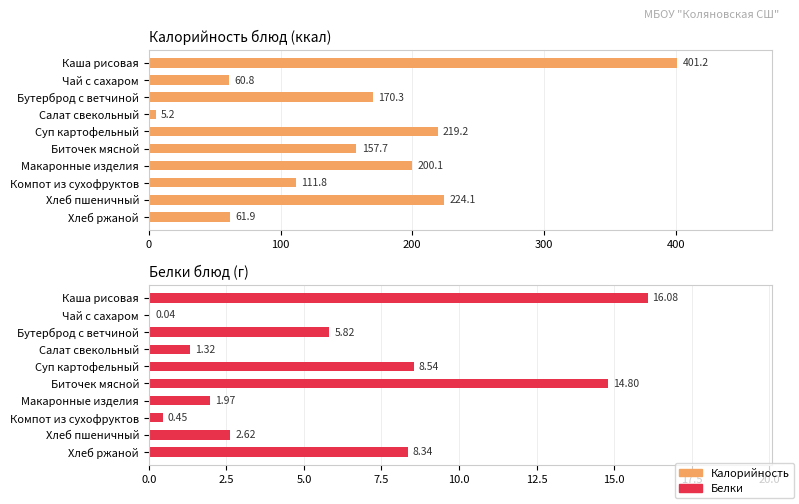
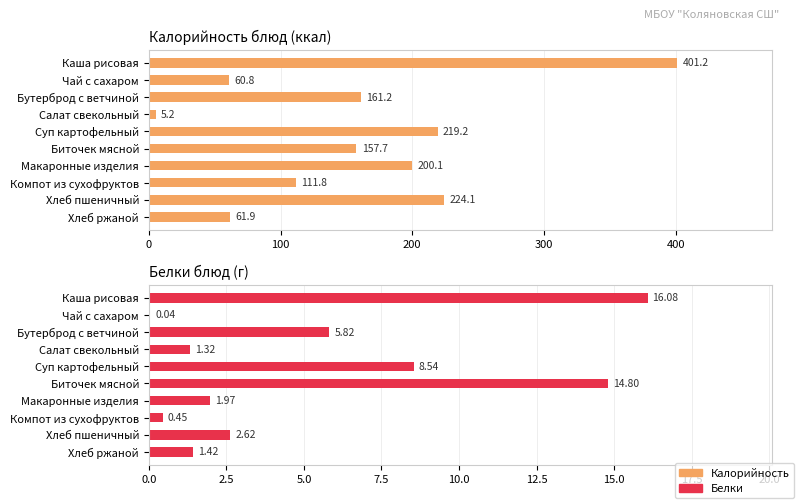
Калорийность блюд (ккал), Бутерброд с ветчиной: 170.3 -> 161.2
Белки блюд (г), Хлеб ржаной: 8.34 -> 1.42
